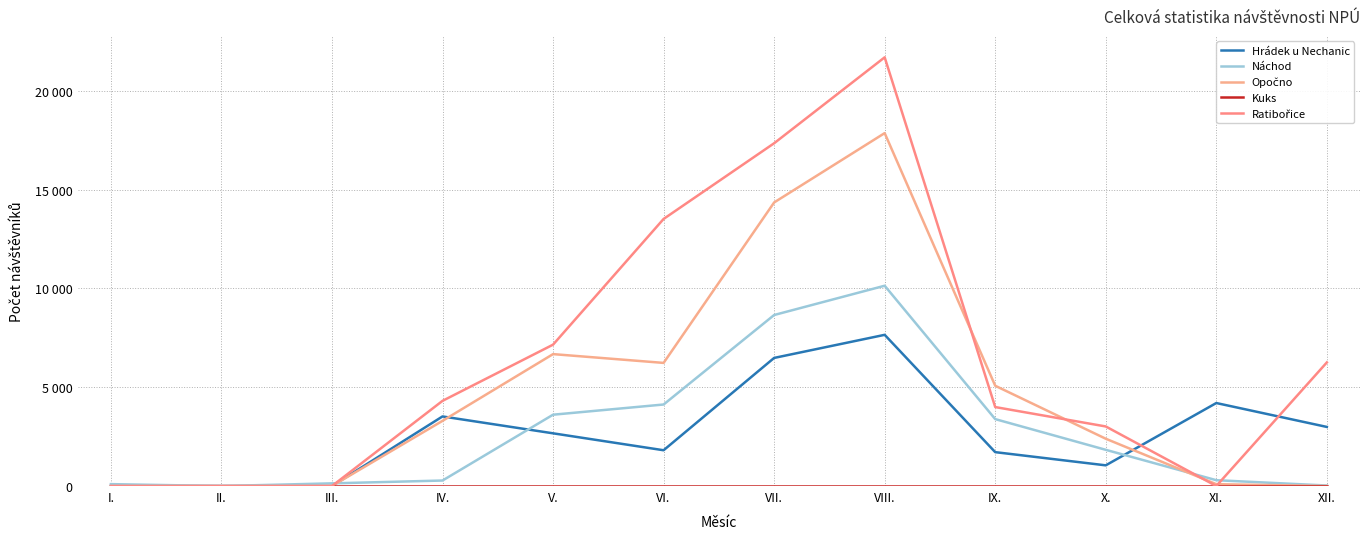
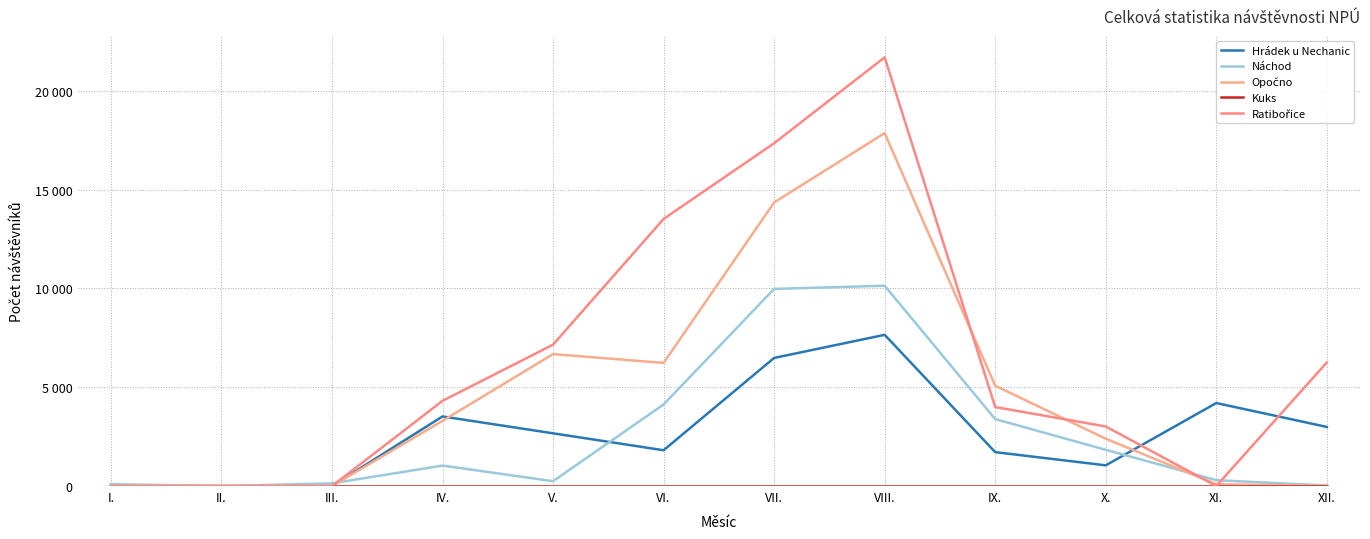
Náchod, IV.: 300 -> 1000
Náchod, V.: 3600 -> 200
Náchod, VII.: 8700 -> 10000
